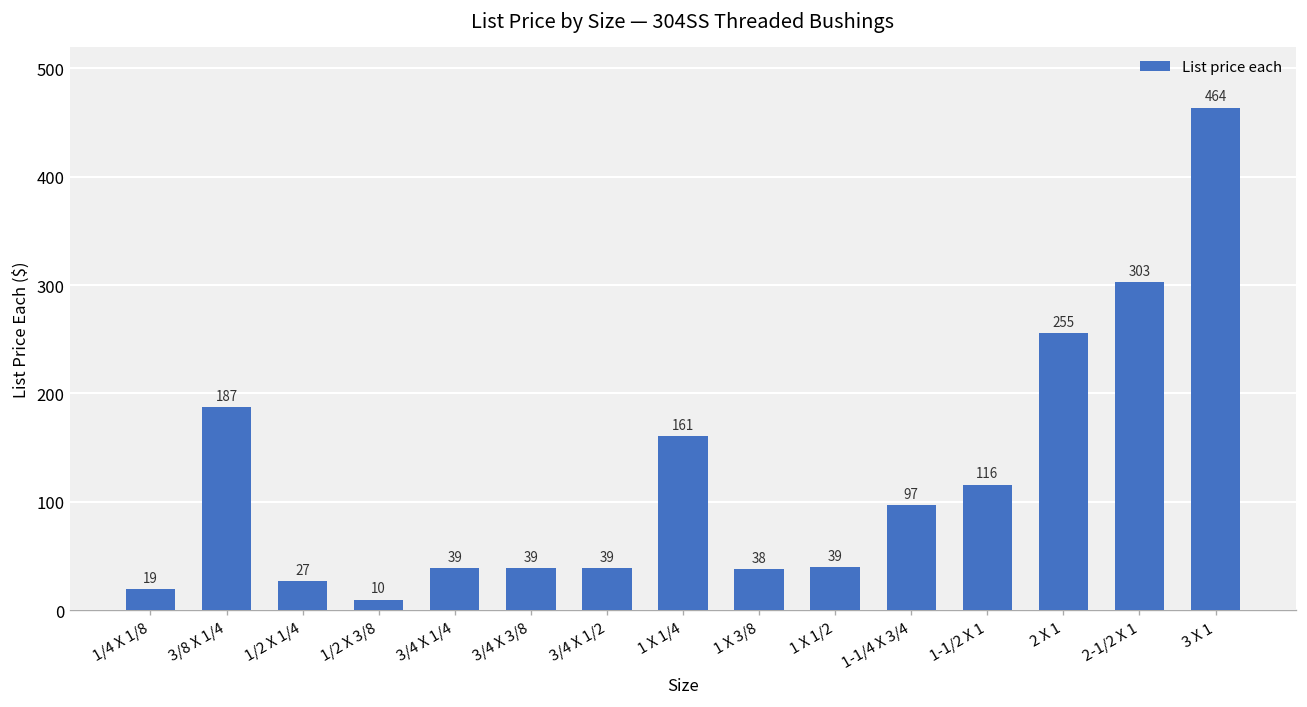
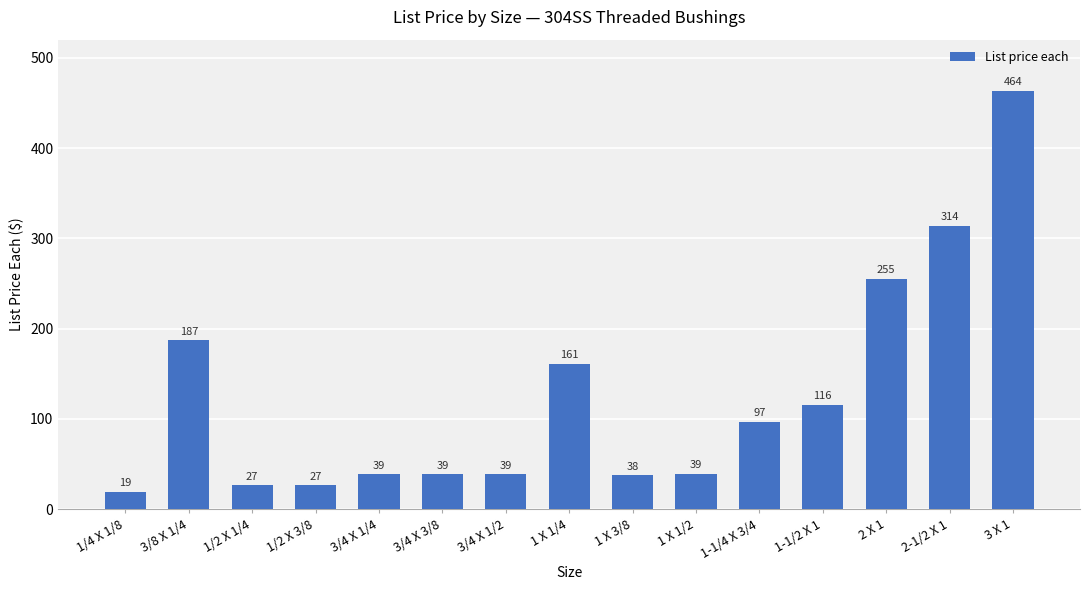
1/2 X 3/8: 10 -> 27
2-1/2 X 1: 303 -> 314
